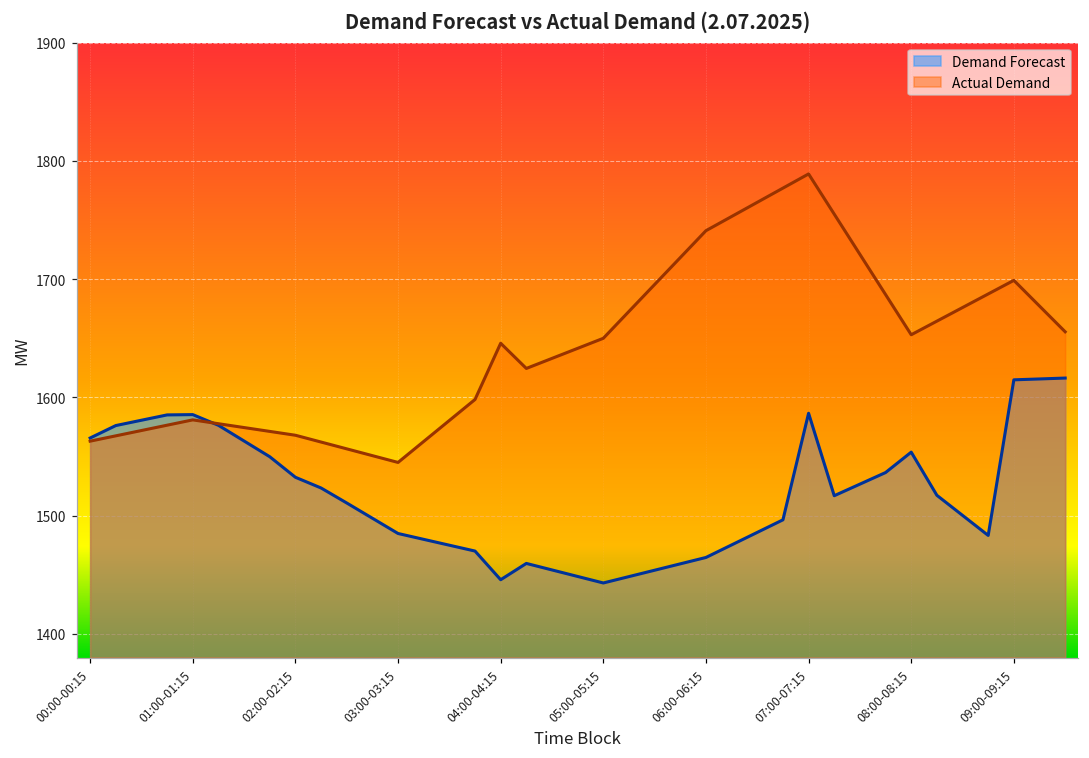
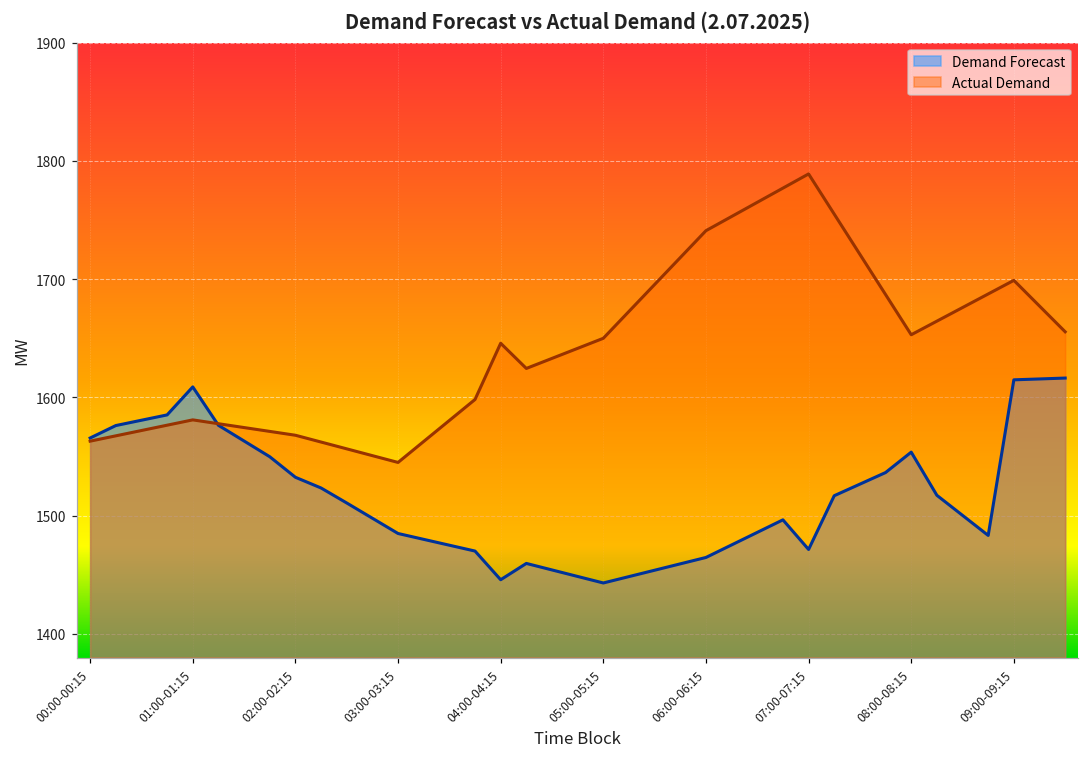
Demand Forecast, 01:00-01:15: 1585 -> 1609
Demand Forecast, 07:00-07:15: 1587 -> 1471
